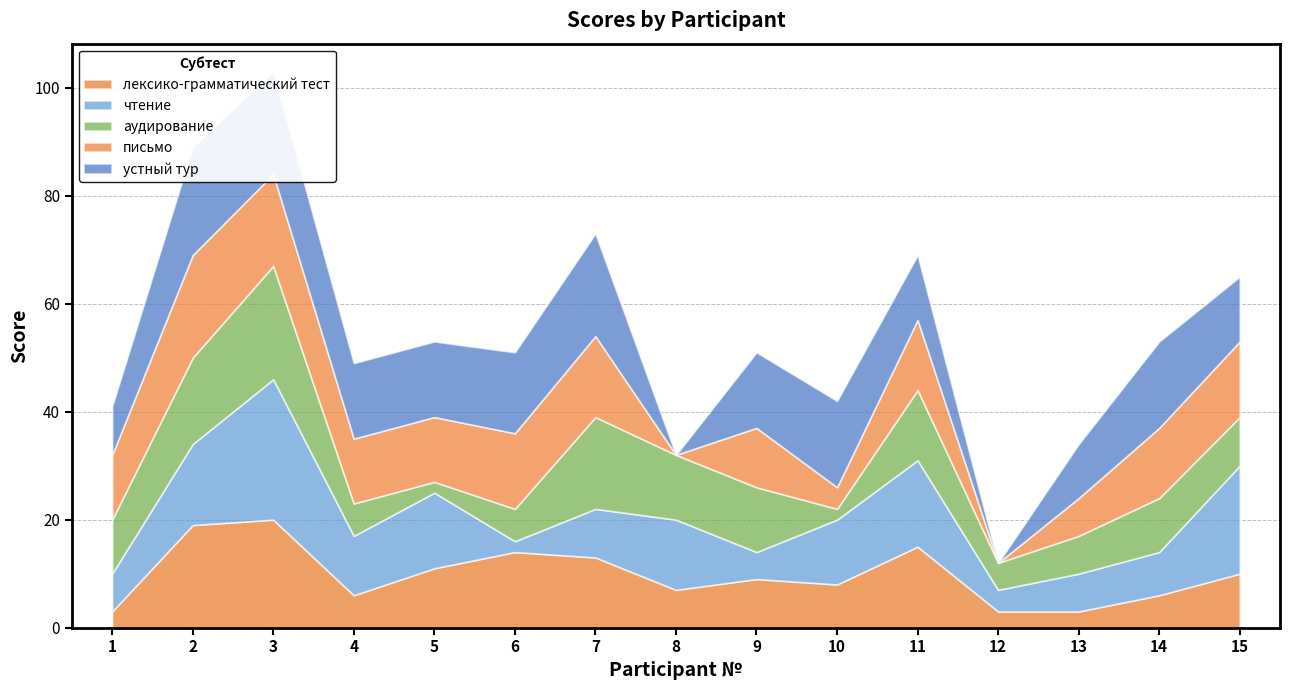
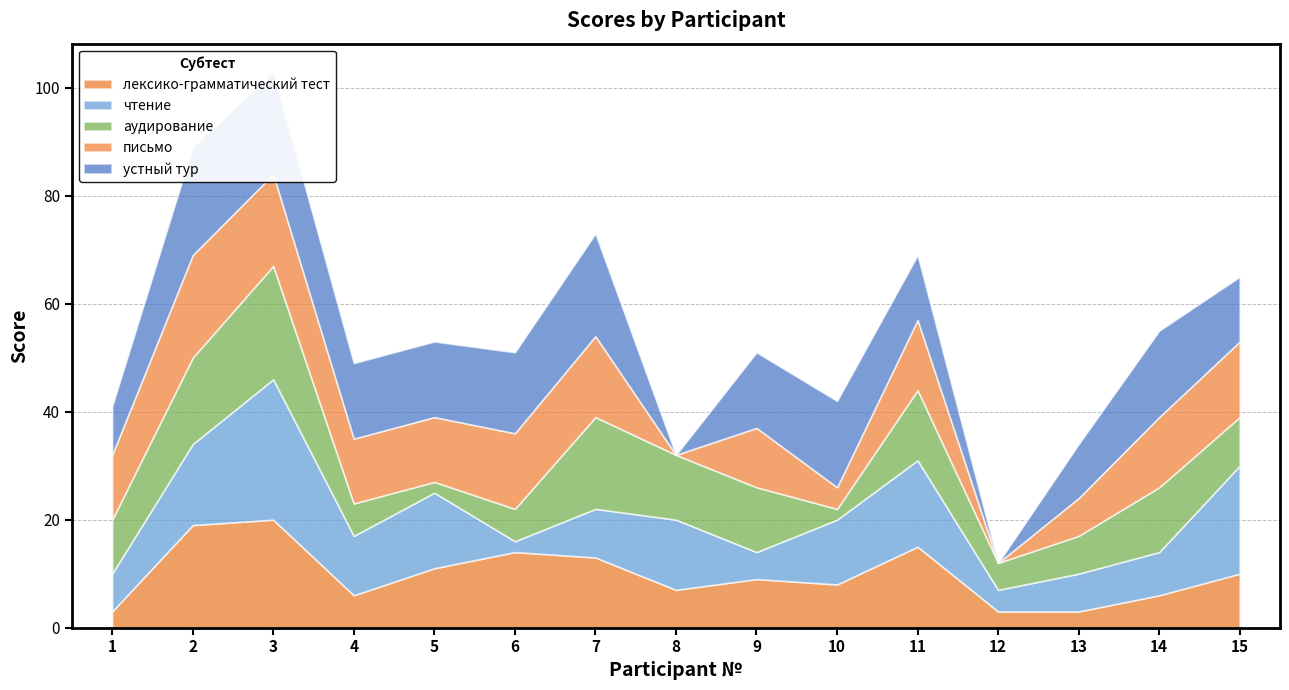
аудирование, 14: 10 -> 12
